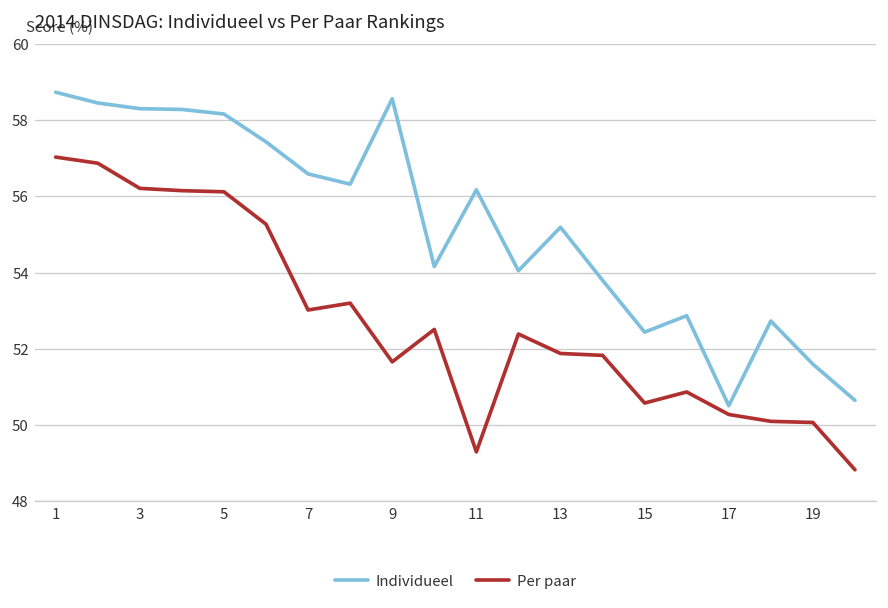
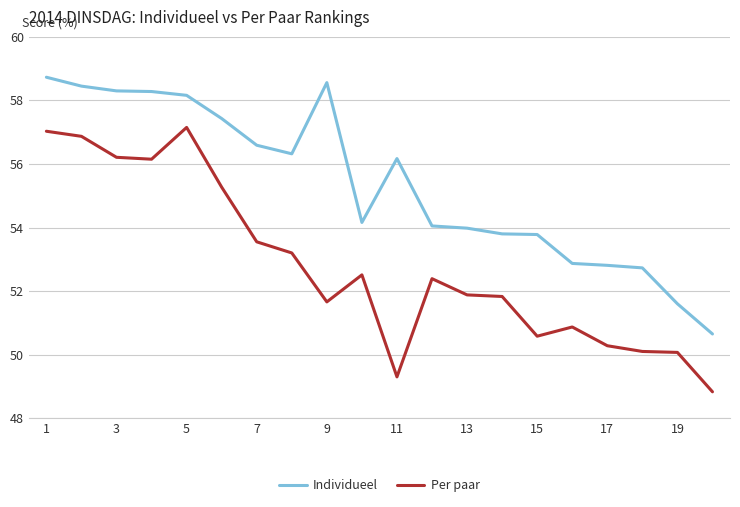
Per paar, 5: 56.1 -> 57.2
Per paar, 7: 53.0 -> 53.6
Individueel, 13: 55.2 -> 54.0
Individueel, 15: 52.4 -> 53.8
Individueel, 17: 50.5 -> 52.8
